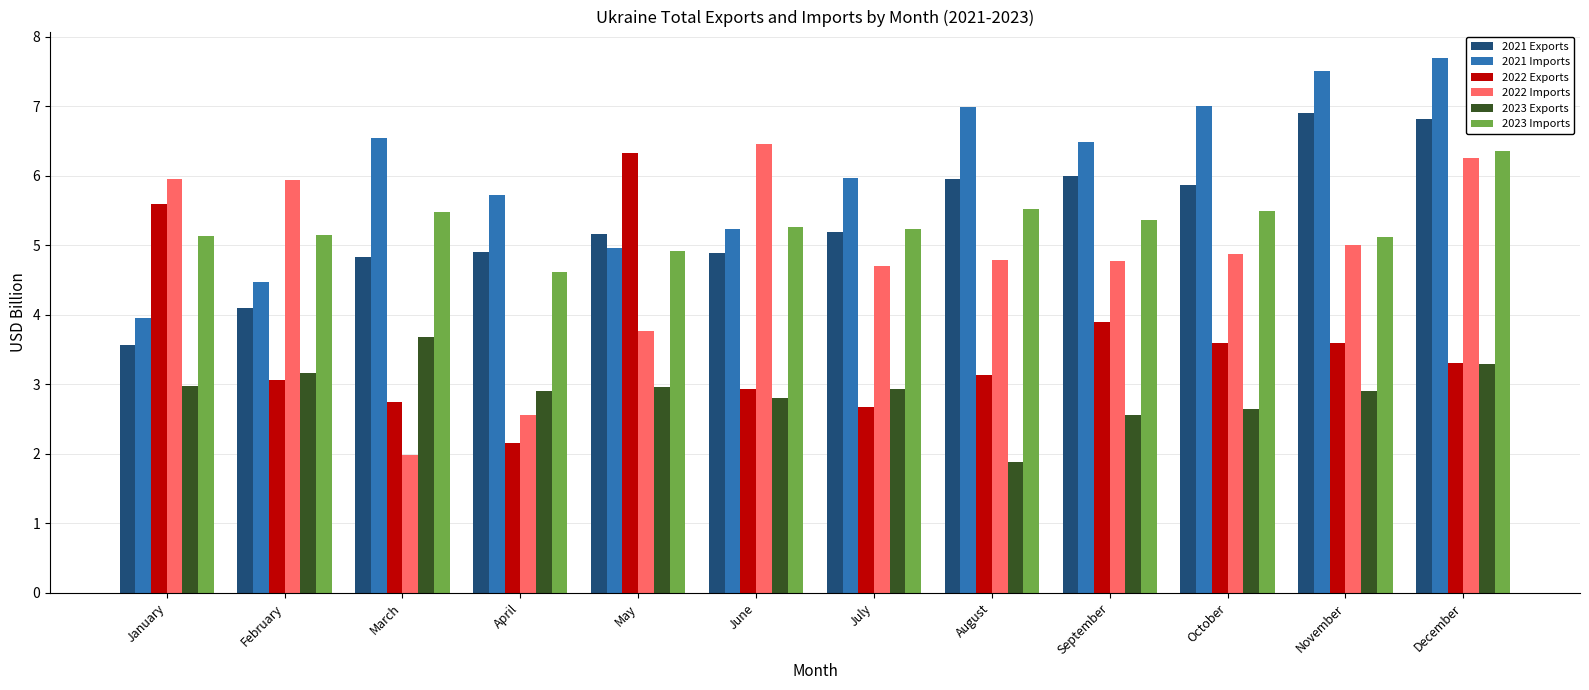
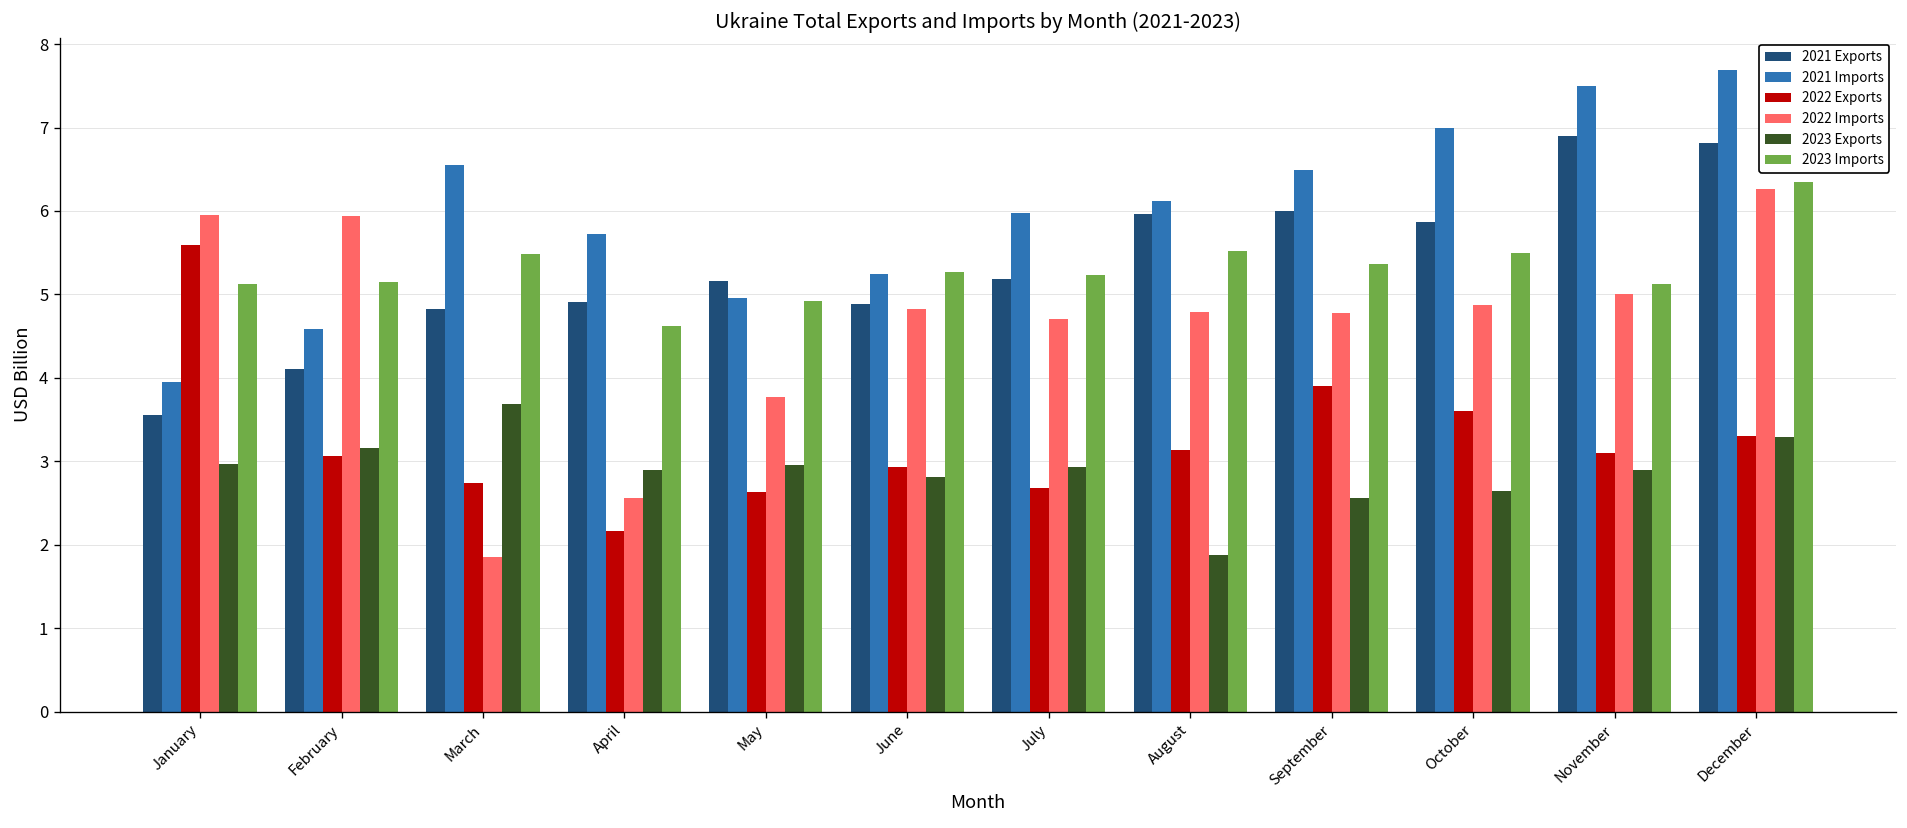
2021 Imports, February: 4.5 -> 4.6
2022 Imports, March: 2.0 -> 1.9
2022 Exports, May: 6.3 -> 2.6
2022 Imports, June: 6.5 -> 4.8
2021 Imports, August: 7.0 -> 6.1
2022 Exports, November: 3.6 -> 3.1
